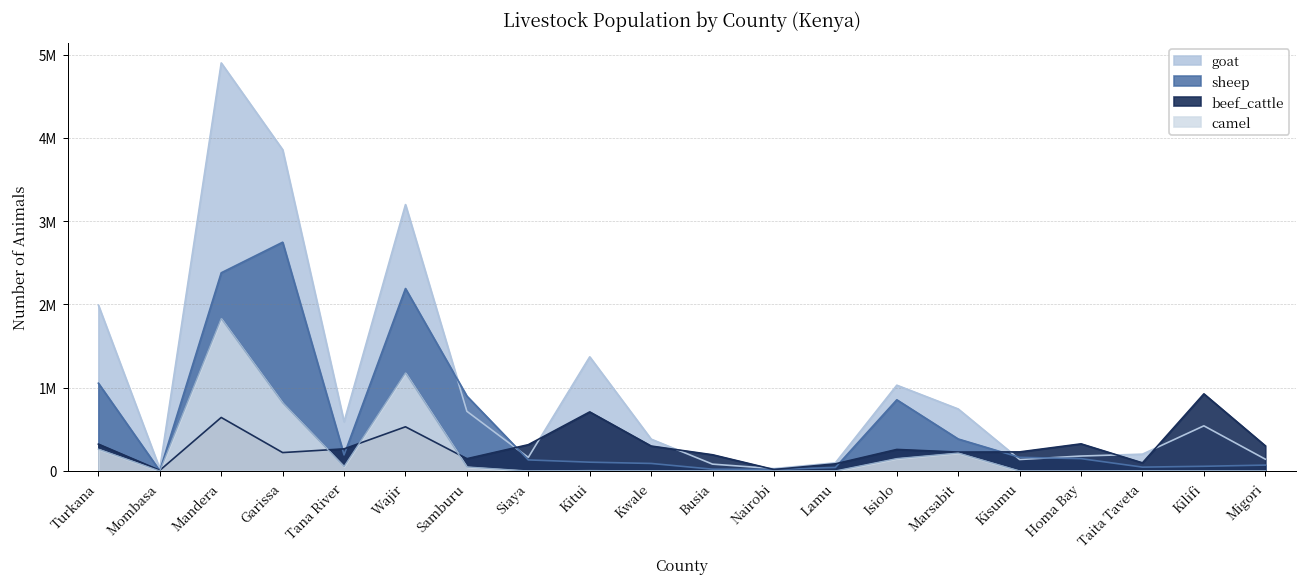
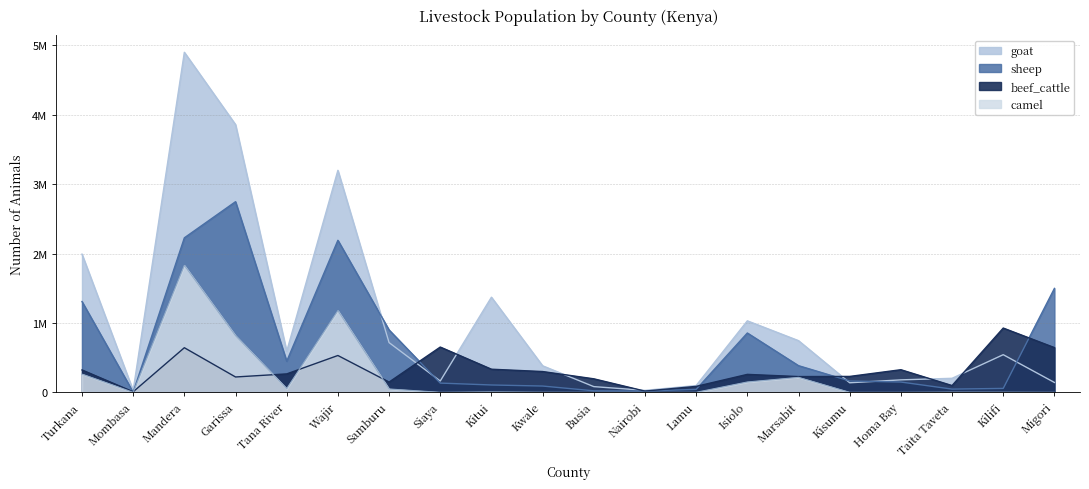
sheep, Turkana: 1100000 -> 1300000
sheep, Mandera: 2400000 -> 2200000
sheep, Tana River: 200000 -> 400000
beef_cattle, Siaya: 300000 -> 700000
beef_cattle, Kitui: 700000 -> 300000
sheep, Migori: 100000 -> 1500000
beef_cattle, Migori: 300000 -> 600000
